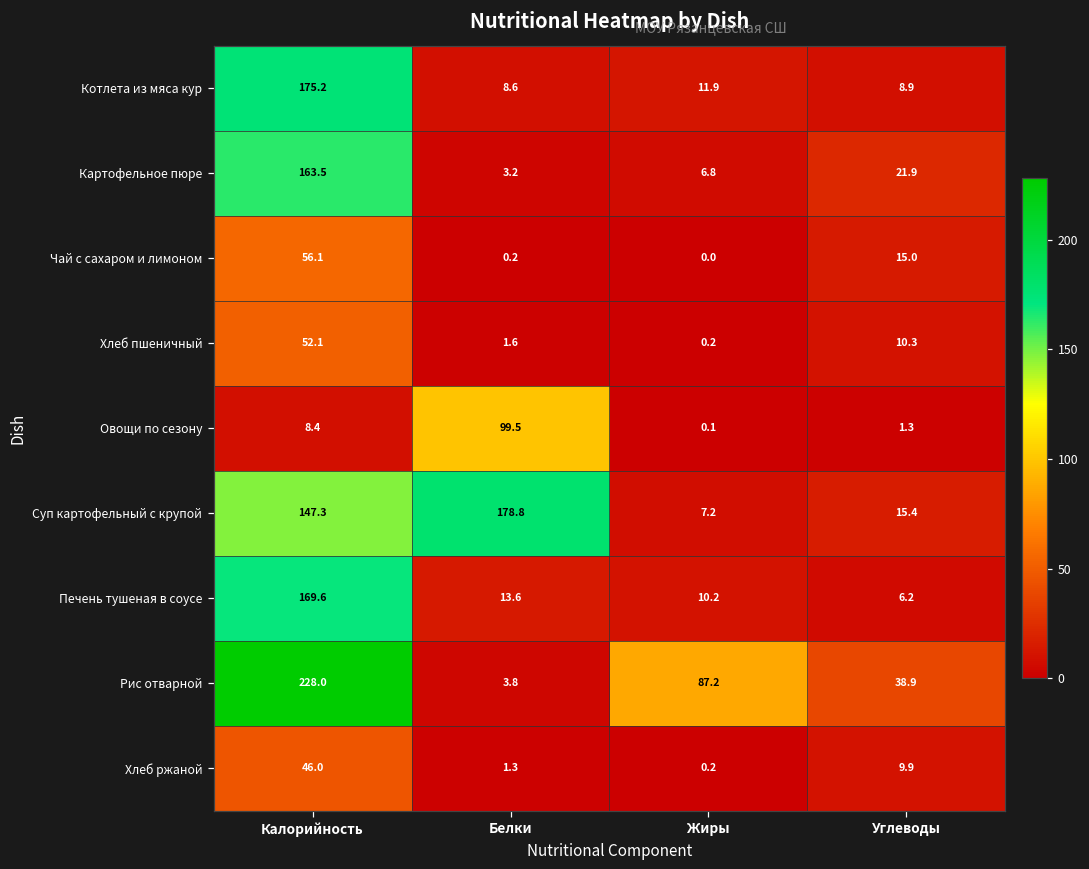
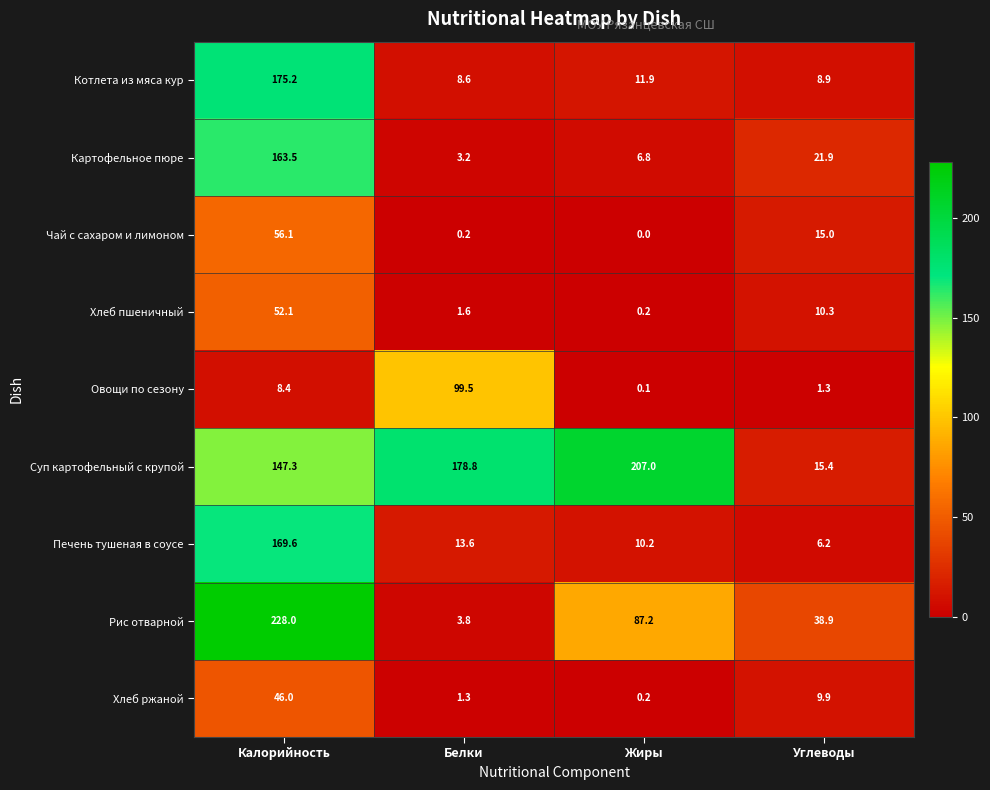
Суп картофельный с крупой, Жиры: 7.2 -> 207.0
